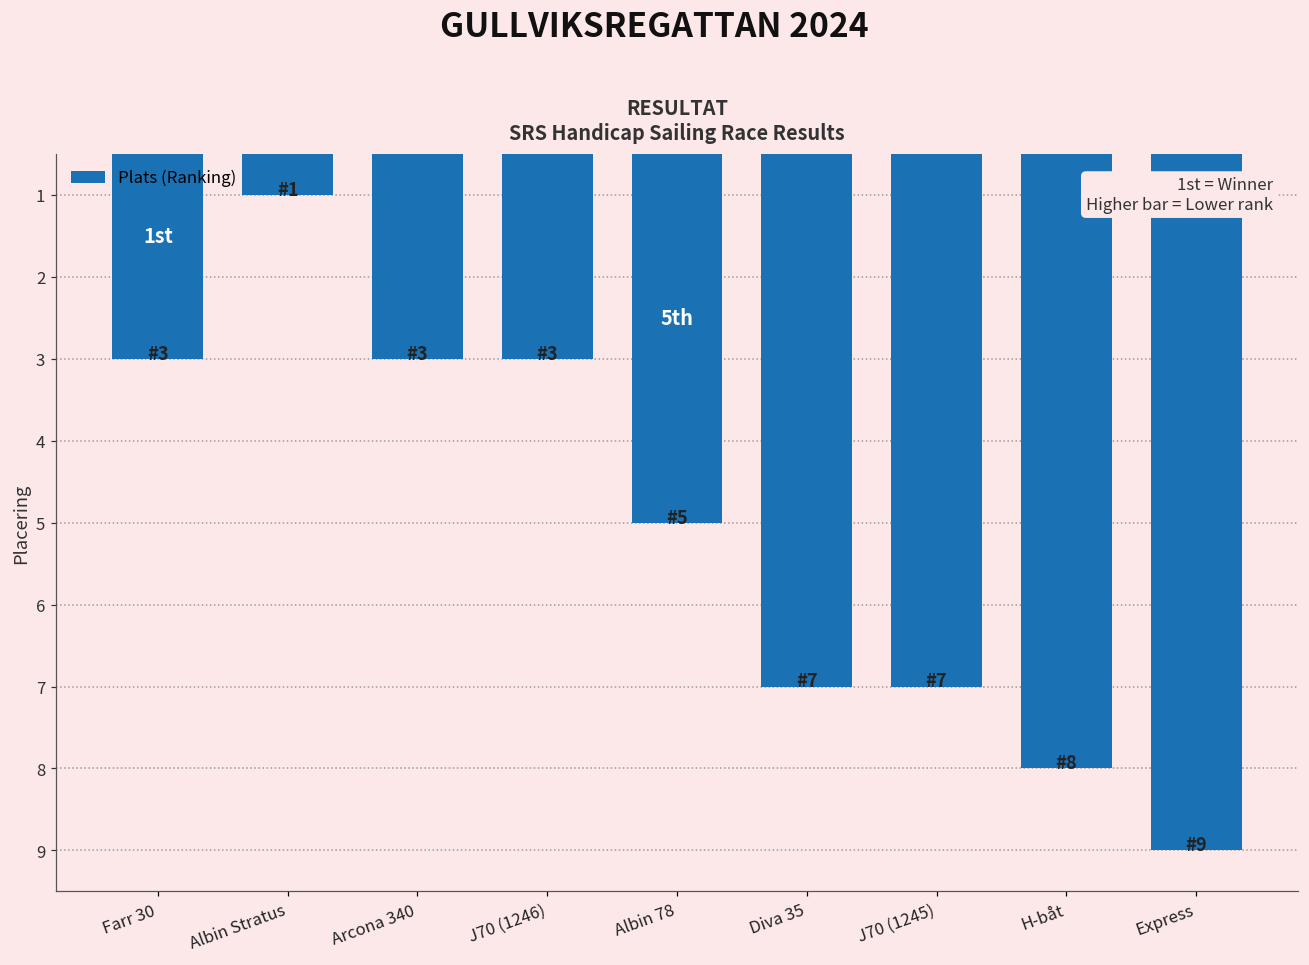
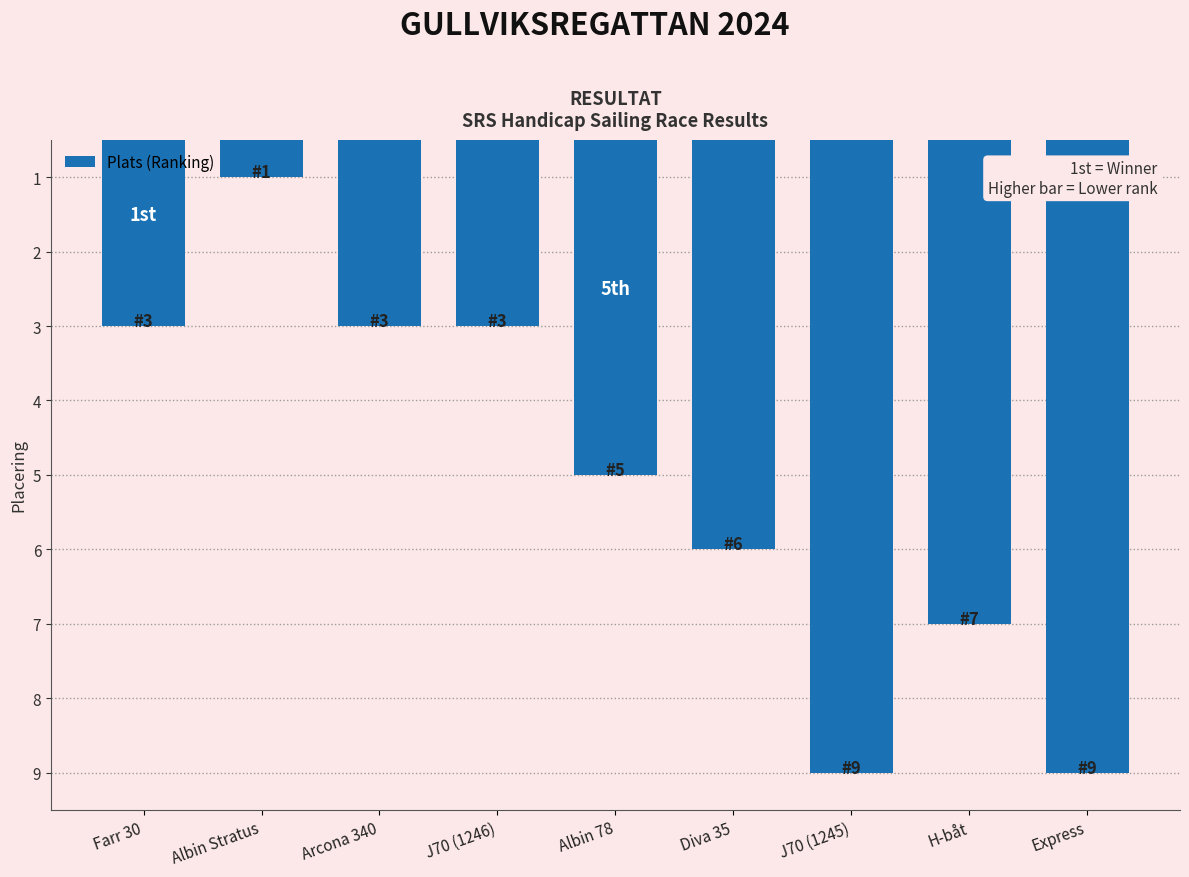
Diva 35: 7 -> 6
J70 (1245): 7 -> 9
H-båt: 8 -> 7
